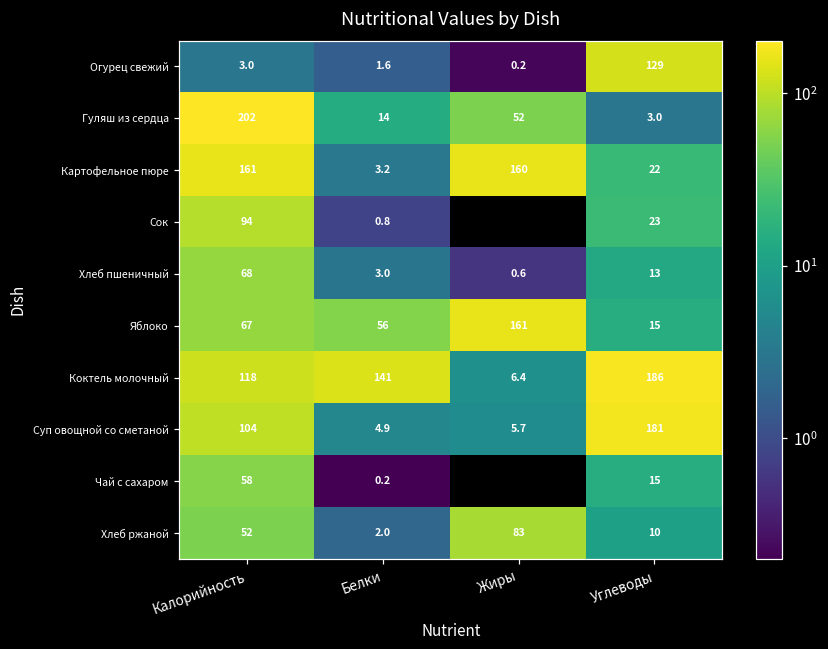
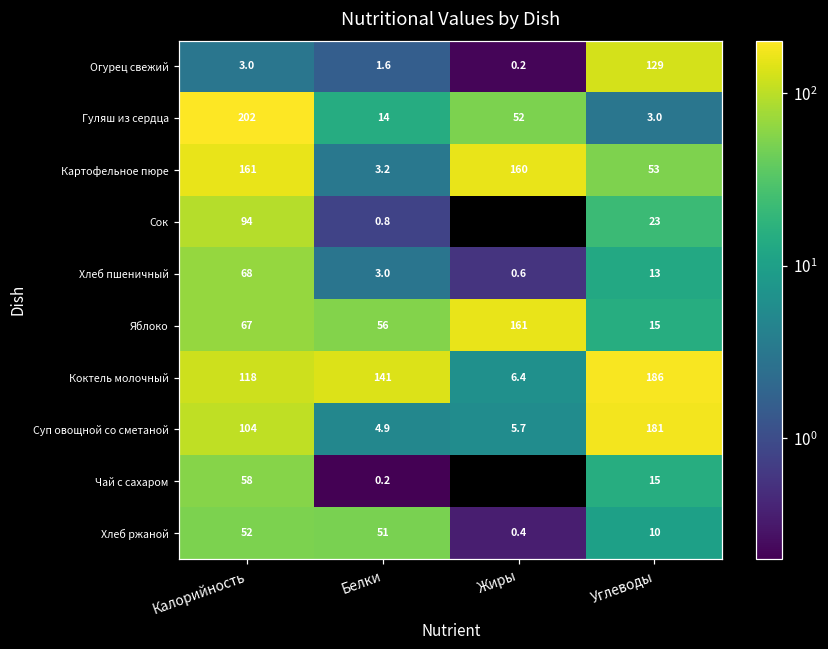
Картофельное пюре, Углеводы: 22 -> 53
Хлеб ржаной, Белки: 2.0 -> 51
Хлеб ржаной, Жиры: 83 -> 0.4
